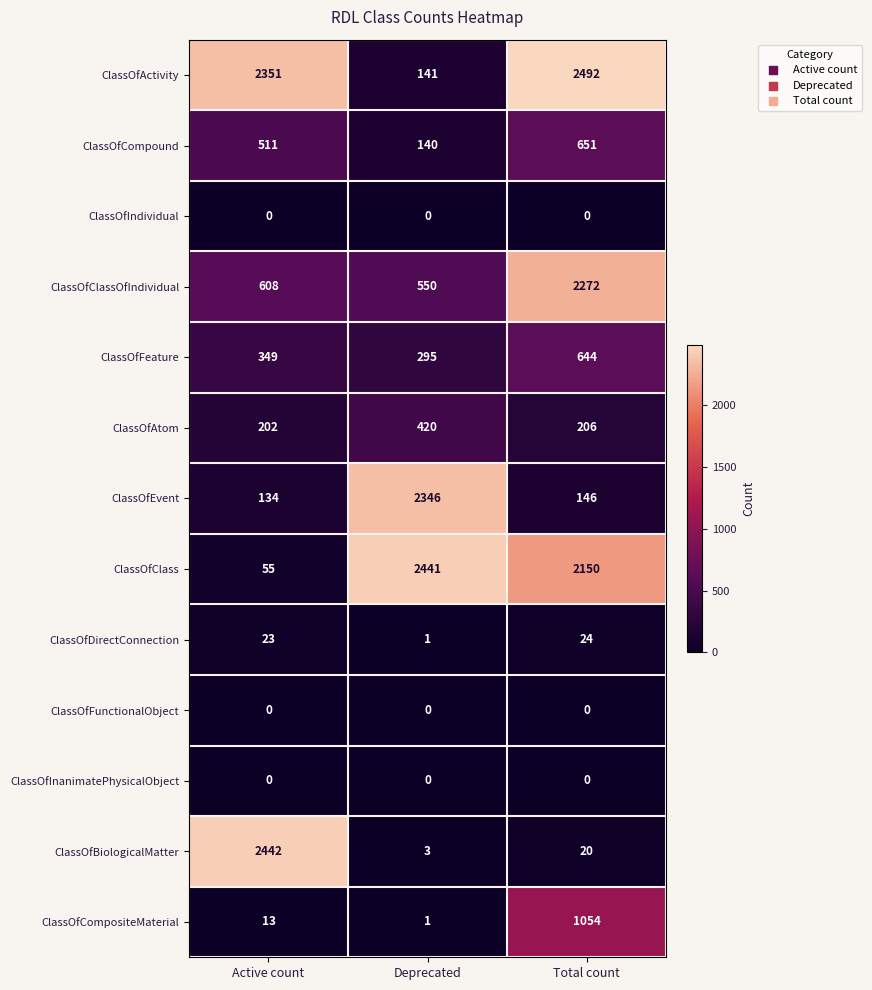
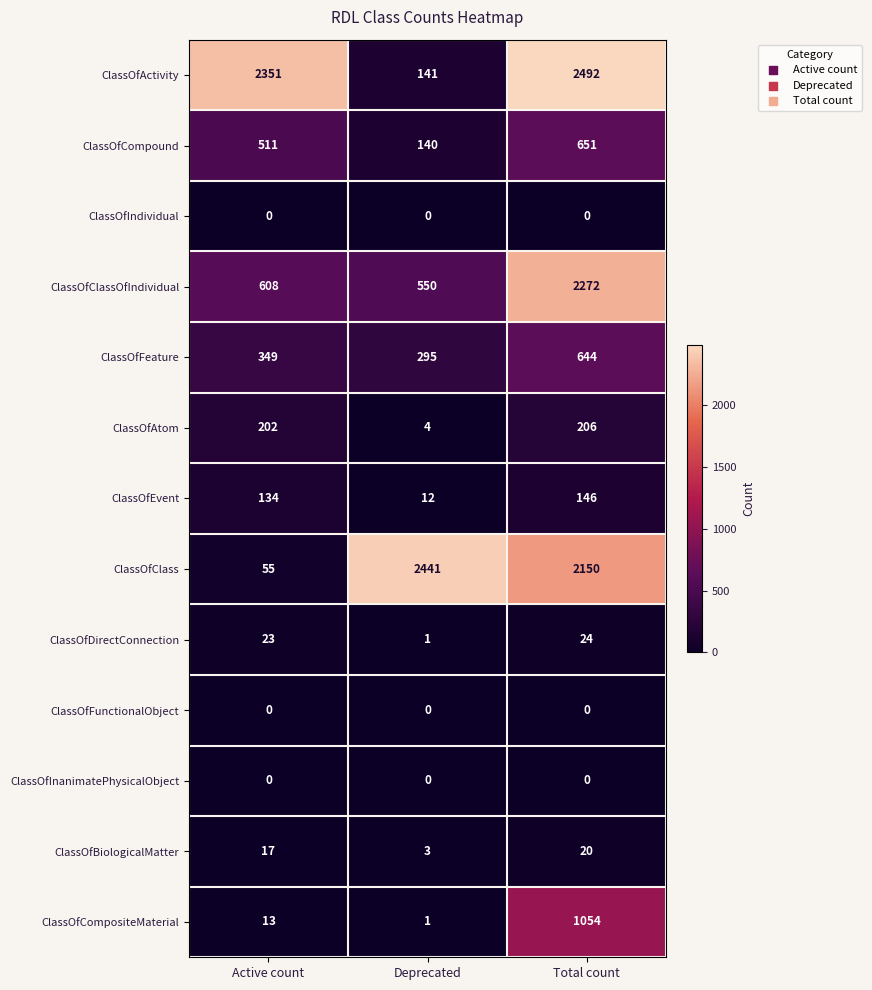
ClassOfAtom, Deprecated: 420 -> 4
ClassOfEvent, Deprecated: 2346 -> 12
ClassOfBiologicalMatter, Active count: 2442 -> 17
